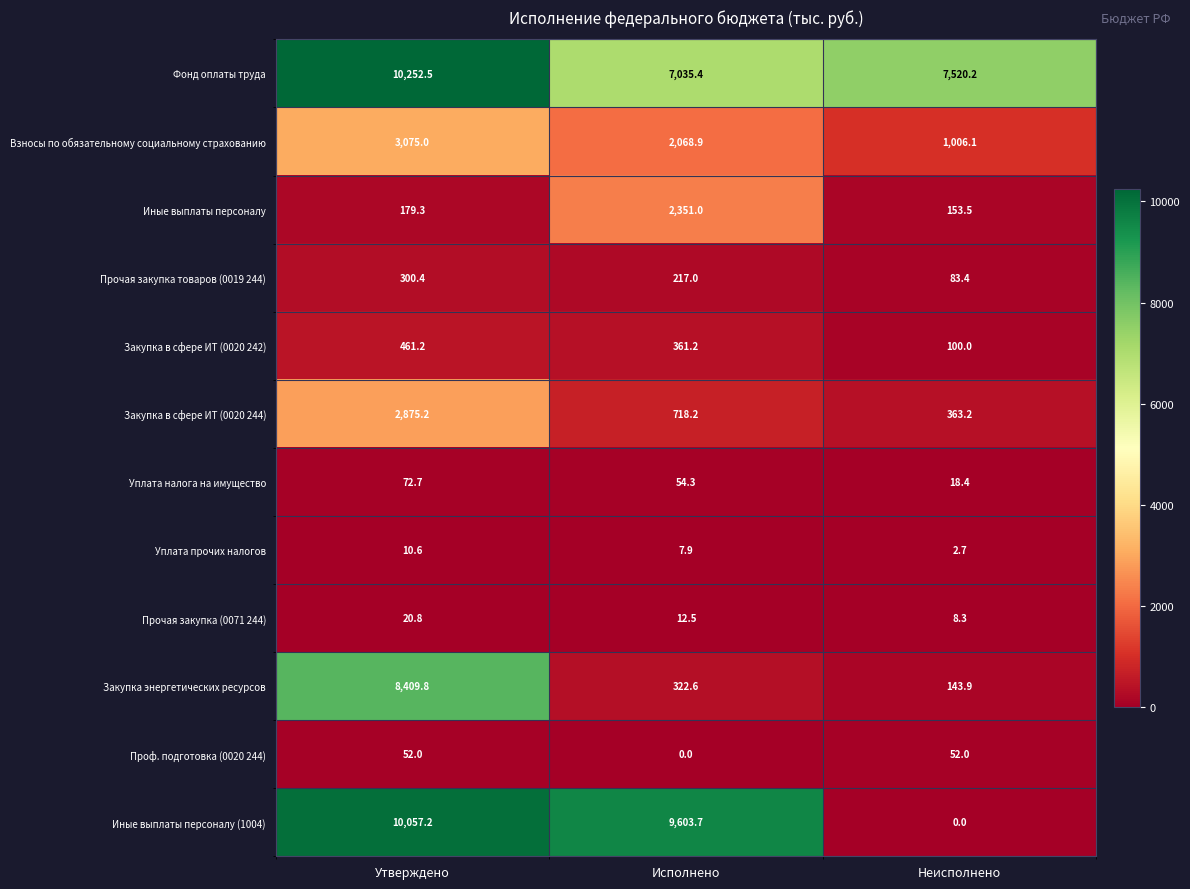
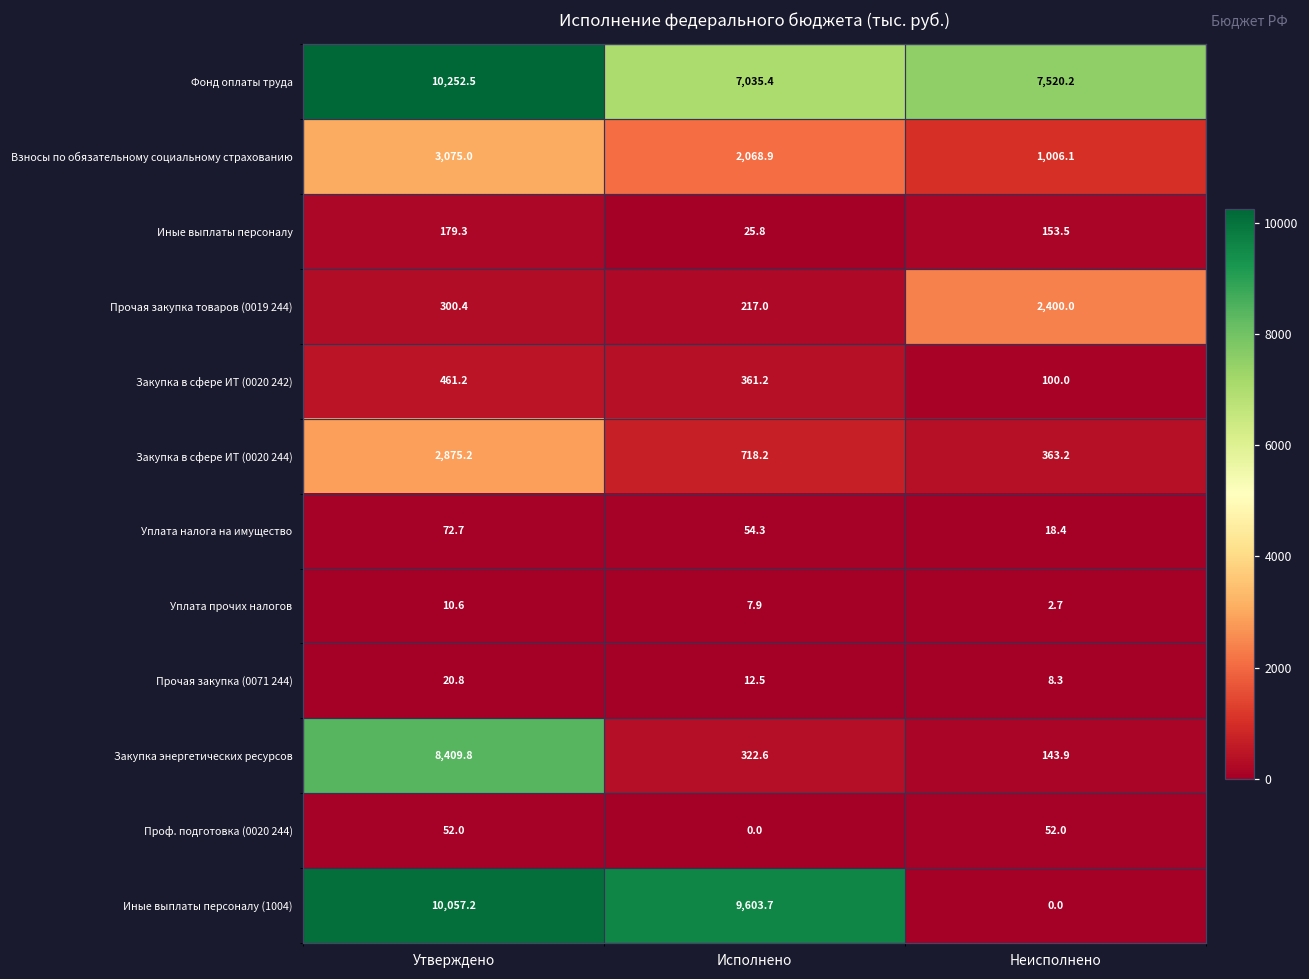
Иные выплаты персоналу, Исполнено: 2,351.0 -> 25.8
Прочая закупка товаров (0019 244), Неисполнено: 83.4 -> 2,400.0
